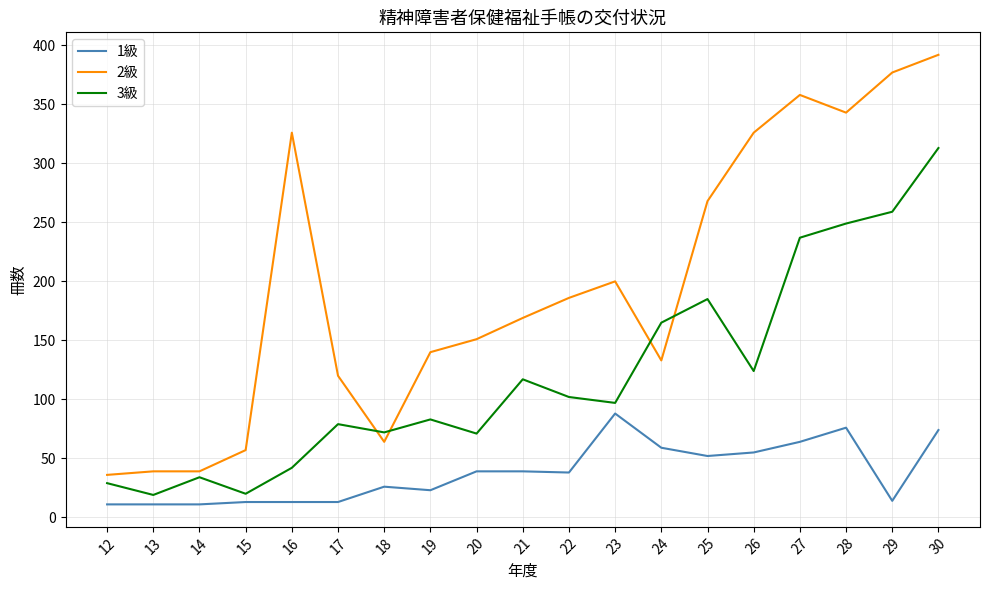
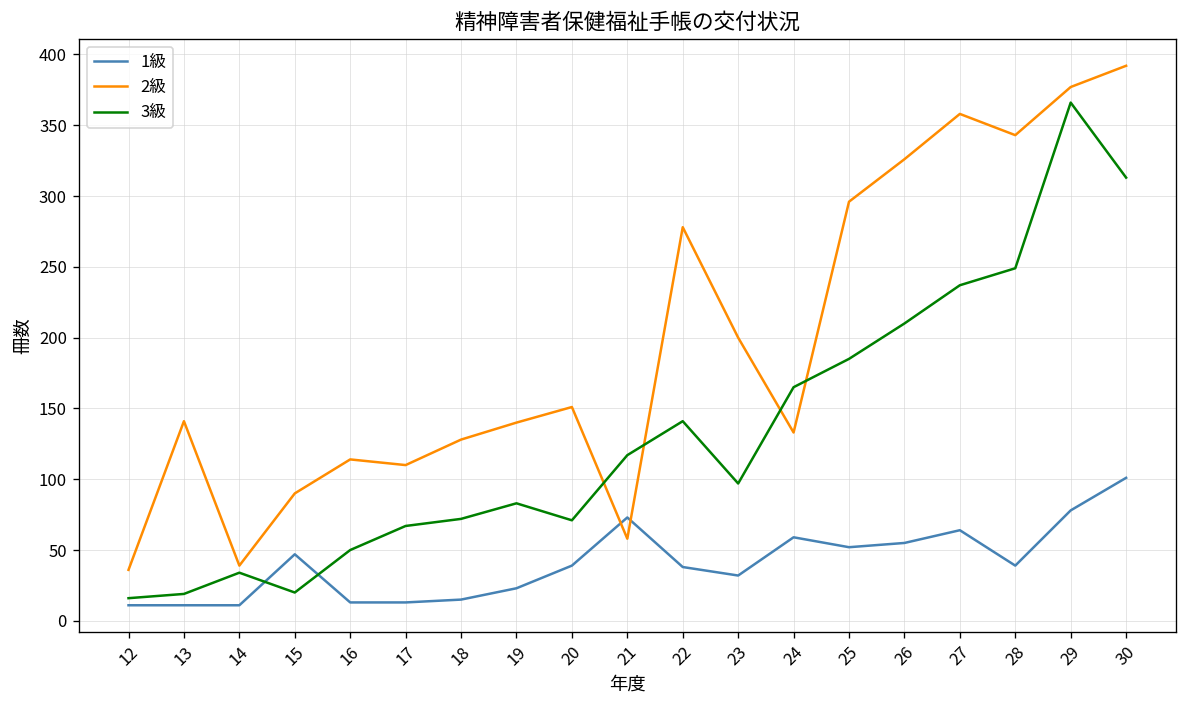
3級, 12: 29 -> 16
2級, 13: 39 -> 141
1級, 15: 13 -> 47
2級, 15: 57 -> 90
2級, 16: 326 -> 114
3級, 16: 42 -> 50
2級, 17: 120 -> 110
3級, 17: 79 -> 67
1級, 18: 26 -> 15
2級, 18: 64 -> 128
1級, 21: 39 -> 73
2級, 21: 169 -> 58
2級, 22: 186 -> 278
3級, 22: 102 -> 141
1級, 23: 88 -> 32
2級, 25: 268 -> 296
3級, 26: 124 -> 210
1級, 28: 76 -> 39
1級, 29: 14 -> 78
3級, 29: 259 -> 366
1級, 30: 74 -> 101
